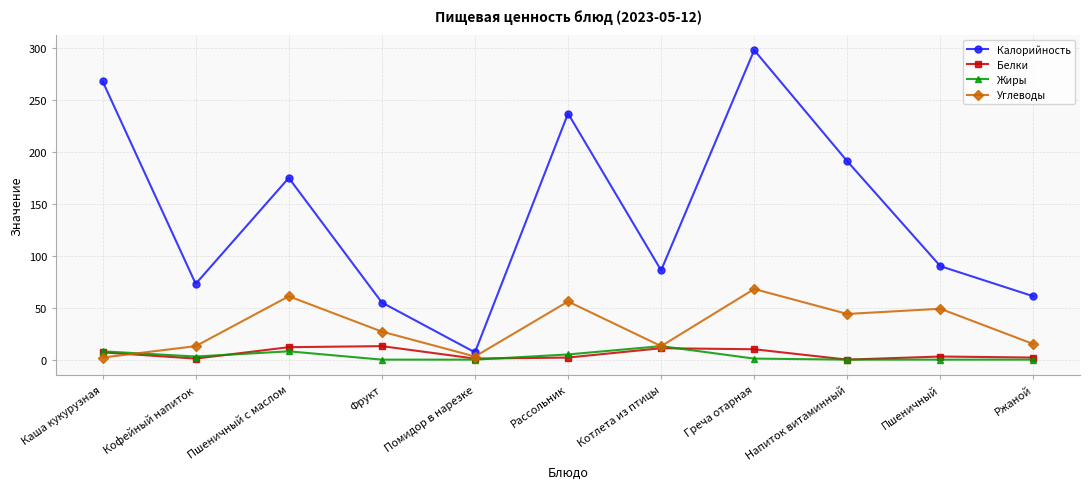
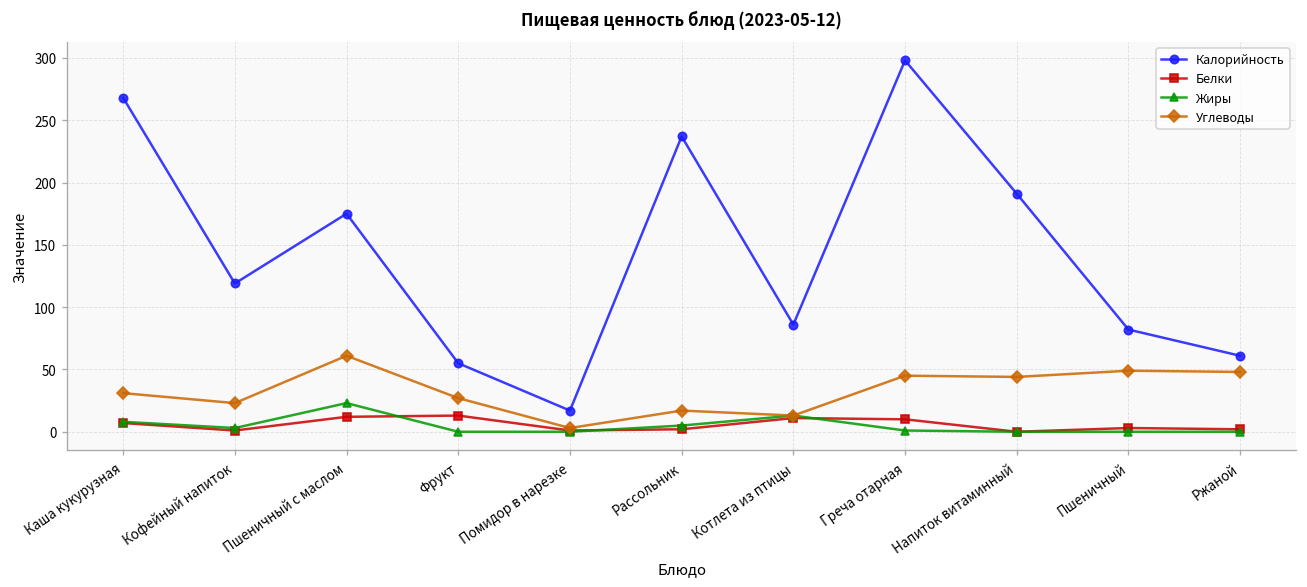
Углеводы, Каша кукурузная: 2 -> 31
Калорийность, Кофейный напиток: 73 -> 119
Углеводы, Кофейный напиток: 13 -> 23
Жиры, Пшеничный с маслом: 8 -> 23
Калорийность, Помидор в нарезке: 7 -> 17
Углеводы, Рассольник: 56 -> 17
Углеводы, Греча отарная: 68 -> 45
Калорийность, Пшеничный: 90 -> 82
Углеводы, Ржаной: 15 -> 48
